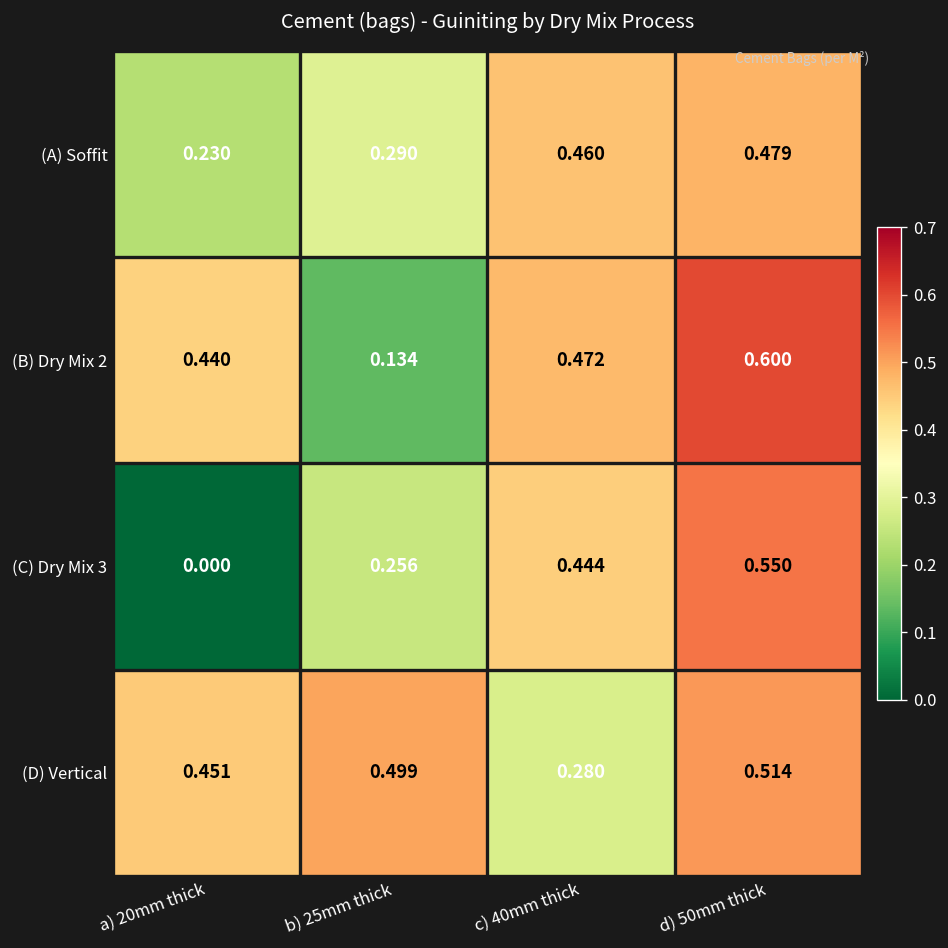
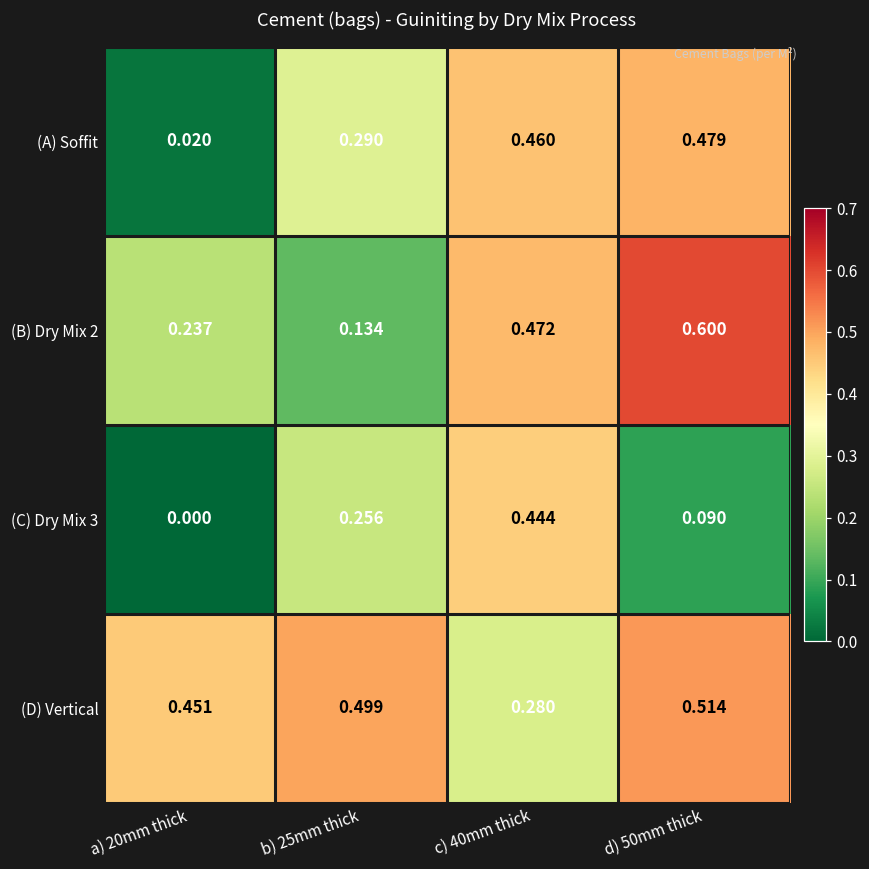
(A) Soffit, a) 20mm thick: 0.230 -> 0.020
(B) Dry Mix 2, a) 20mm thick: 0.440 -> 0.237
(C) Dry Mix 3, d) 50mm thick: 0.550 -> 0.090
